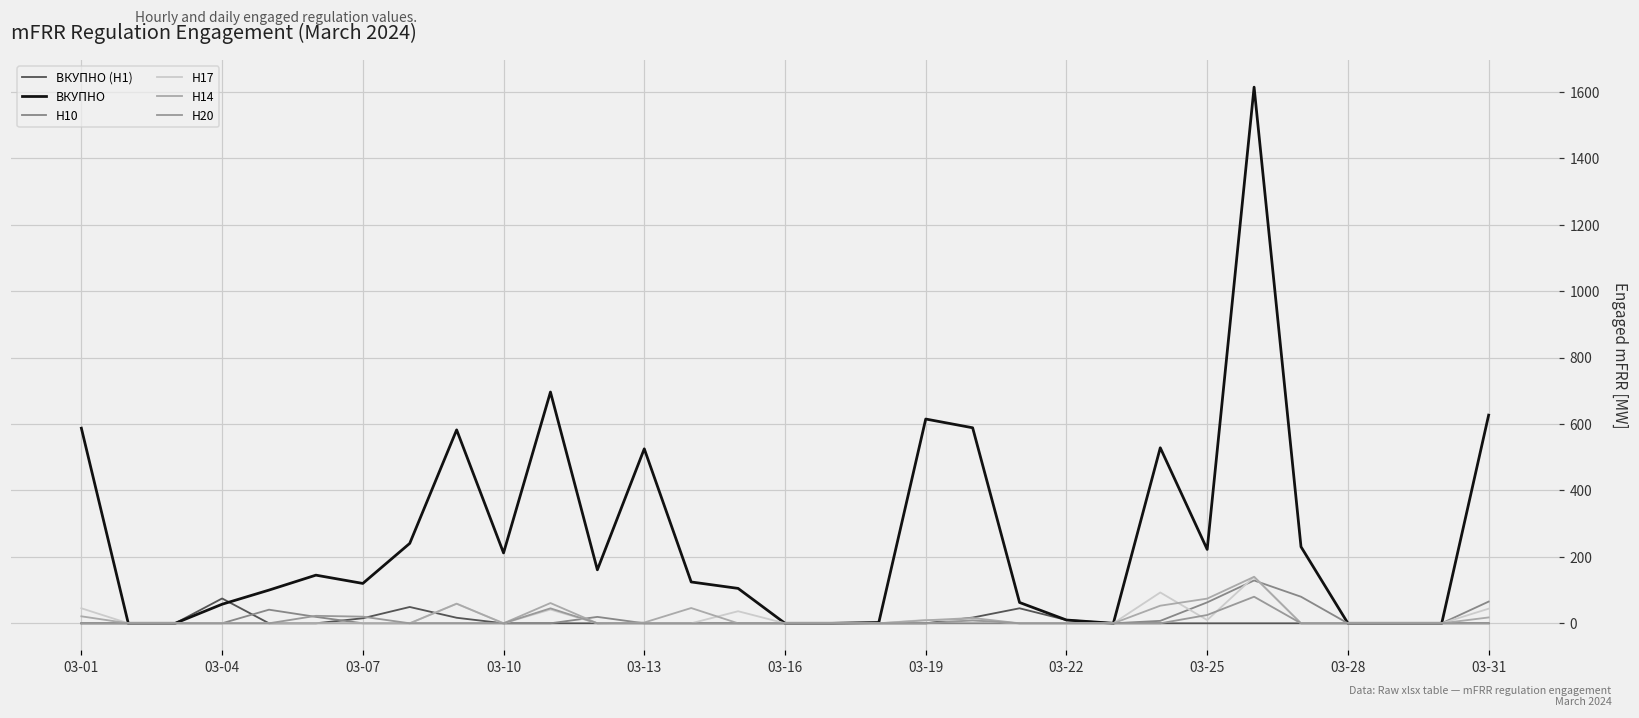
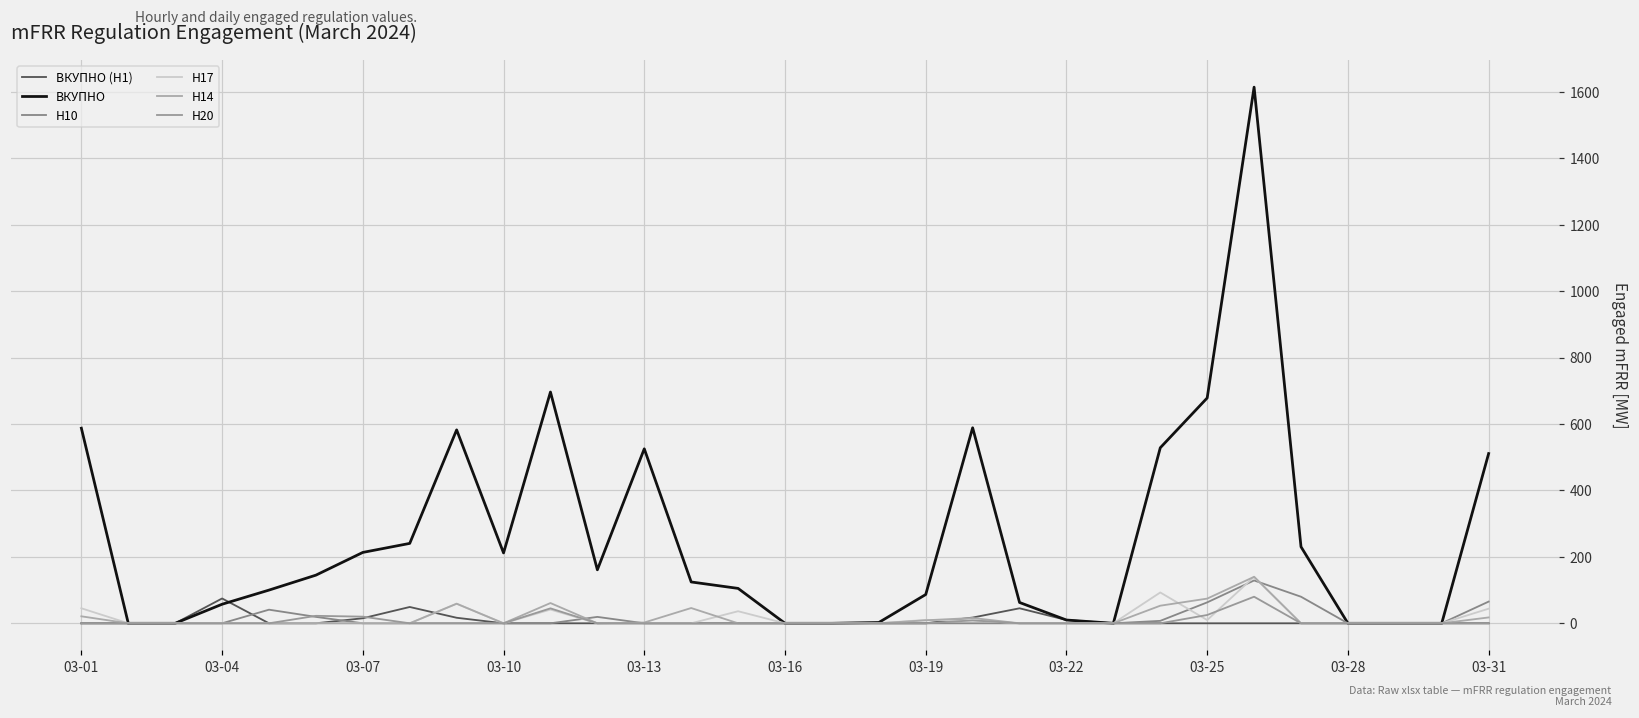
ВКУПНО, 03-07: 120 -> 210
ВКУПНО, 03-19: 620 -> 90
ВКУПНО, 03-25: 220 -> 680
ВКУПНО, 03-31: 630 -> 510
